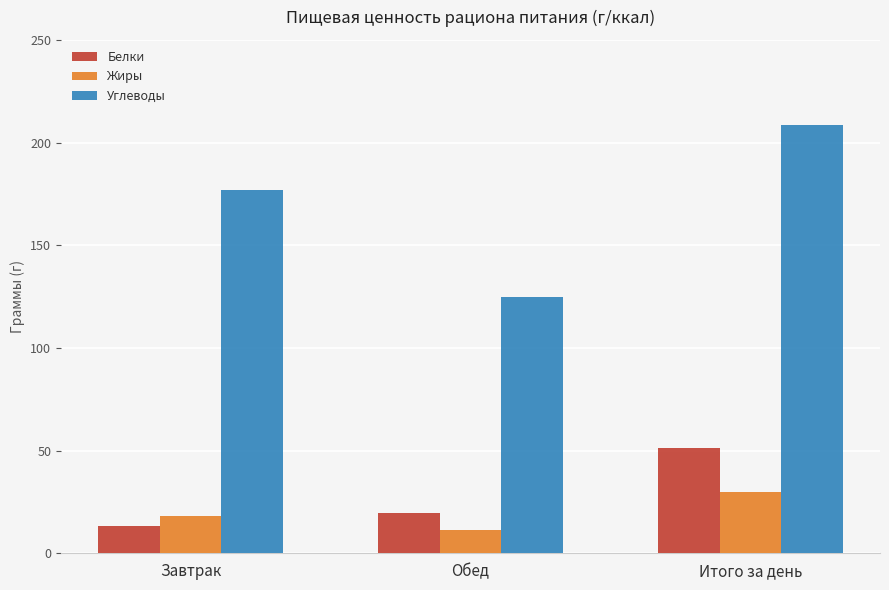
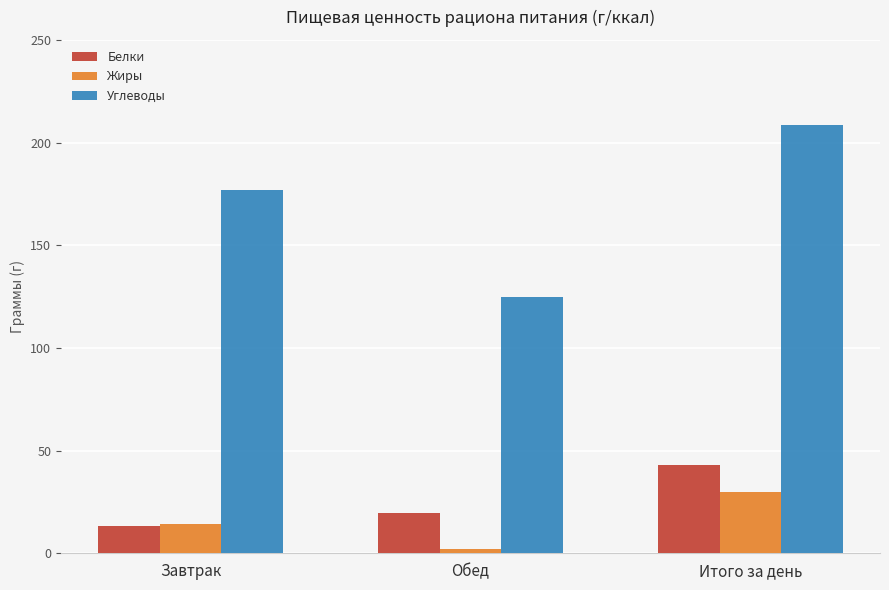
Жиры, Завтрак: 18 -> 14
Жиры, Обед: 11 -> 2
Белки, Итого за день: 51 -> 43
